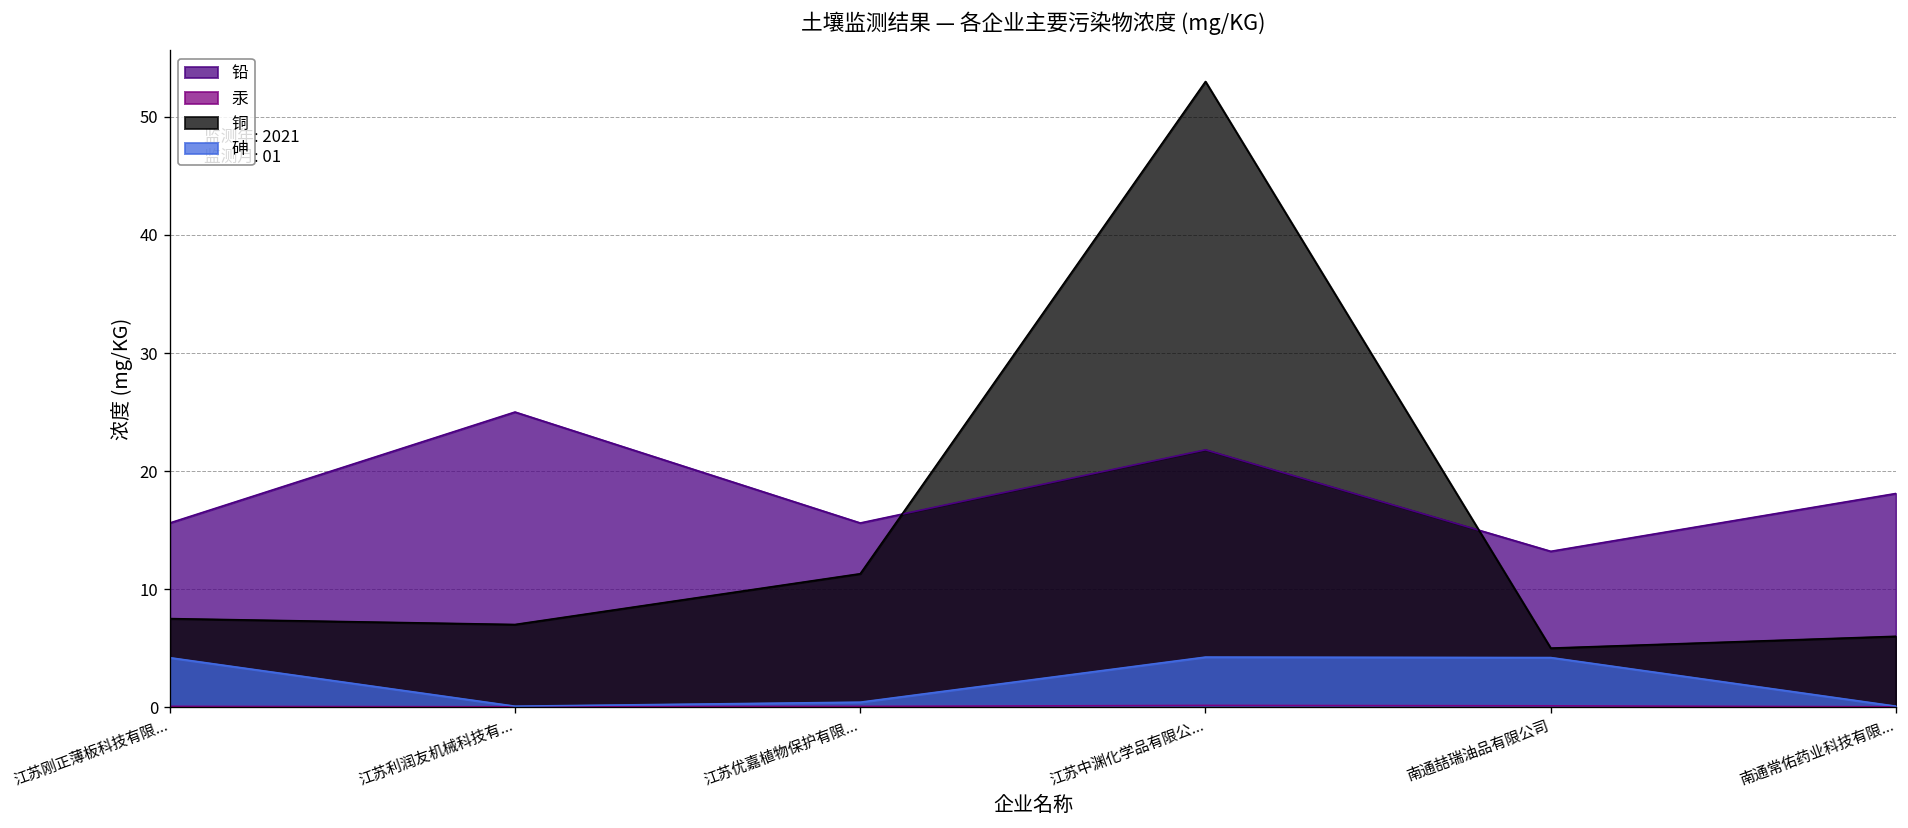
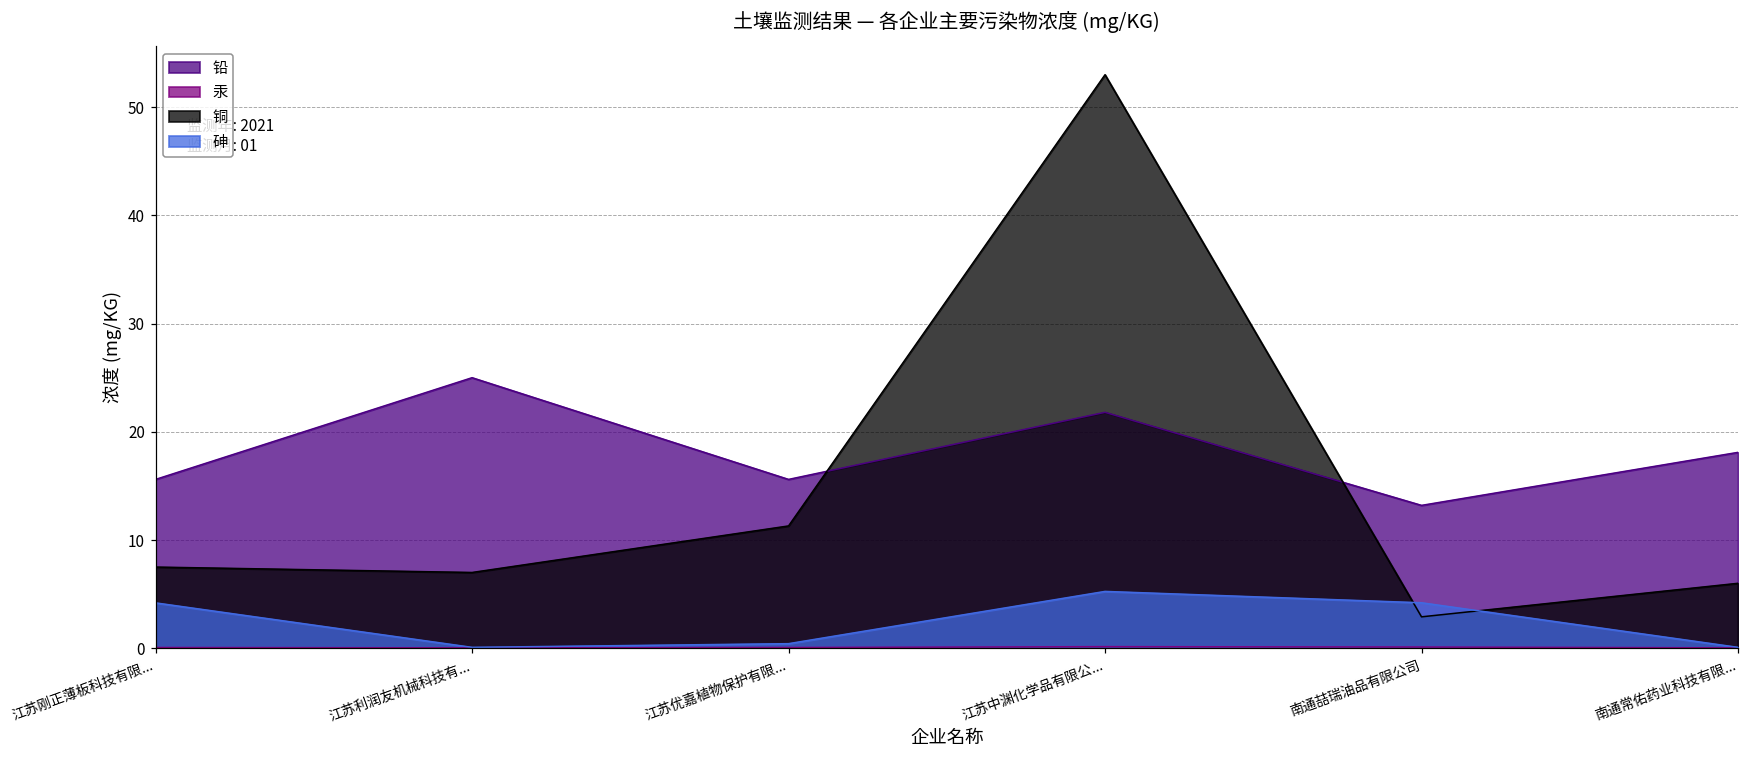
砷, 江苏中渊化学品有限公...: 4 -> 5
铜, 南通喆瑞油品有限公司: 5 -> 3
